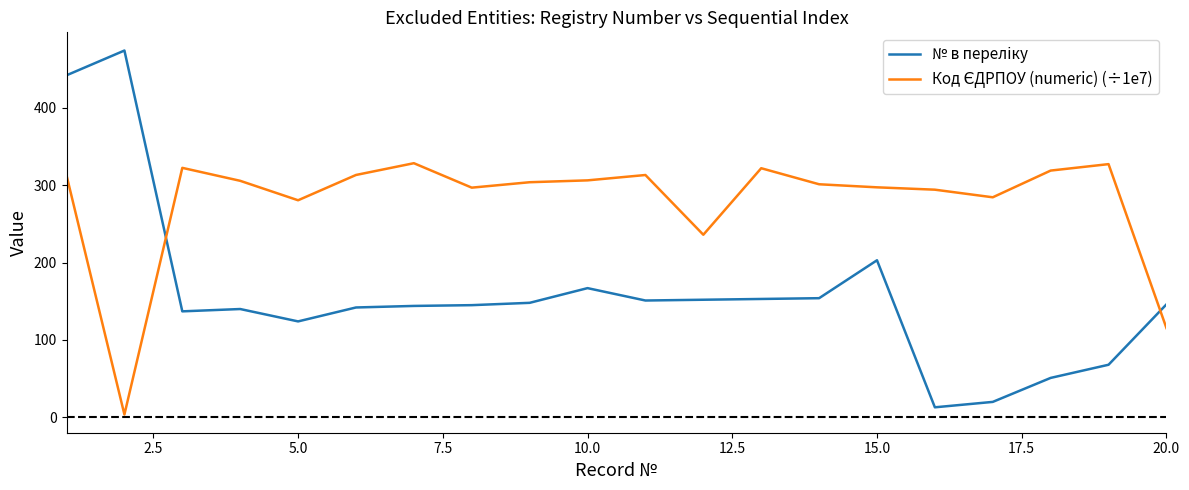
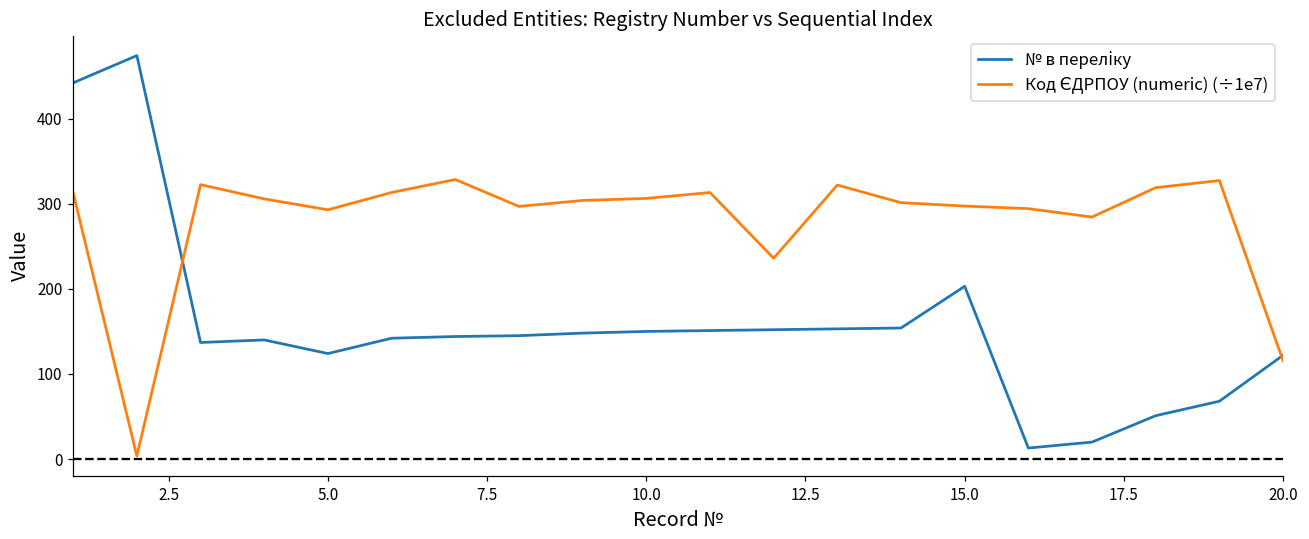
Код ЄДРПОУ (numeric) (÷1e7), 5.0: 280 -> 290
№ в переліку, 10.0: 170 -> 150
№ в переліку, 20.0: 150 -> 120
